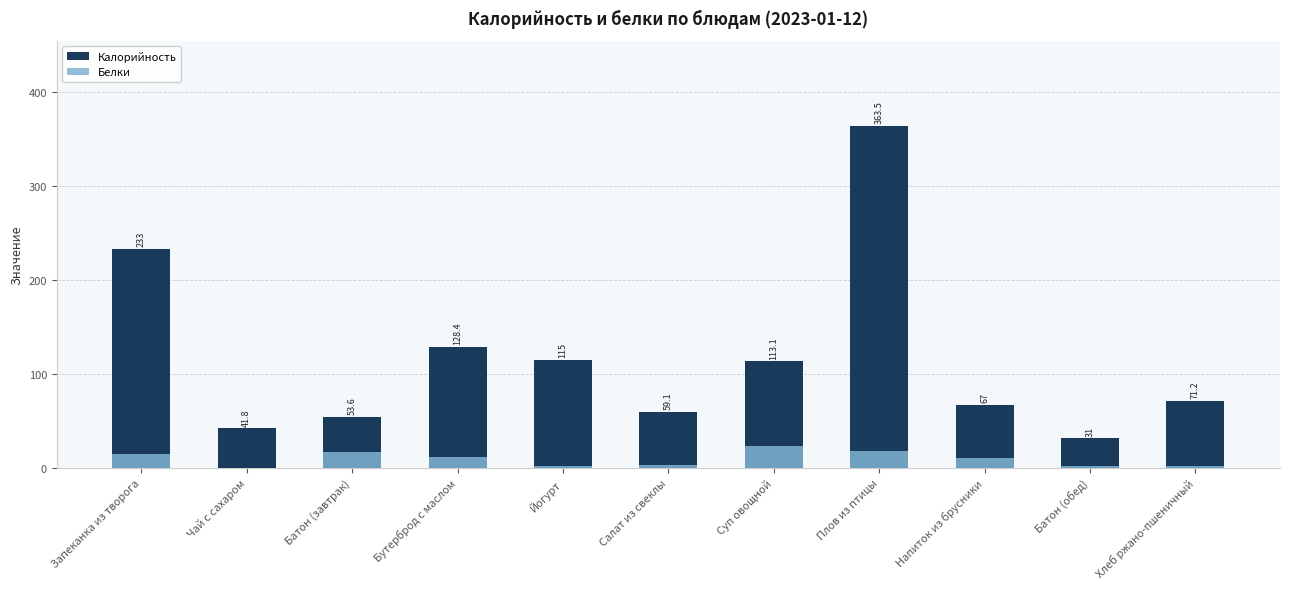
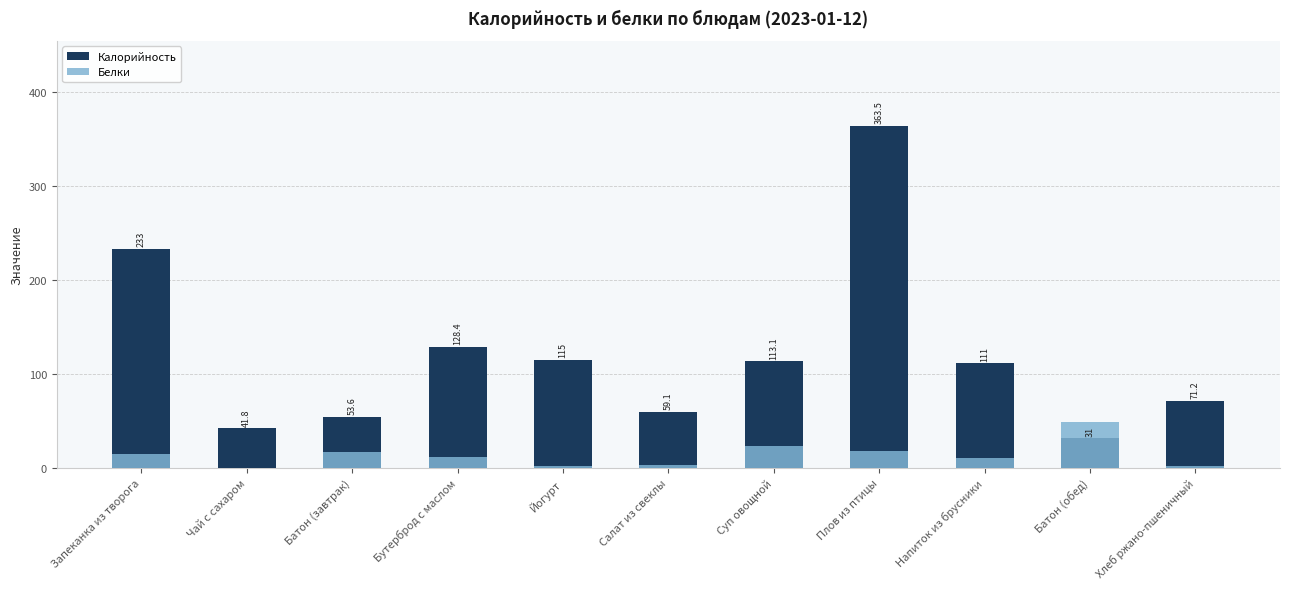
Калорийность, Напиток из брусники: 67 -> 111
Белки, Батон (обед): 0 -> 50
